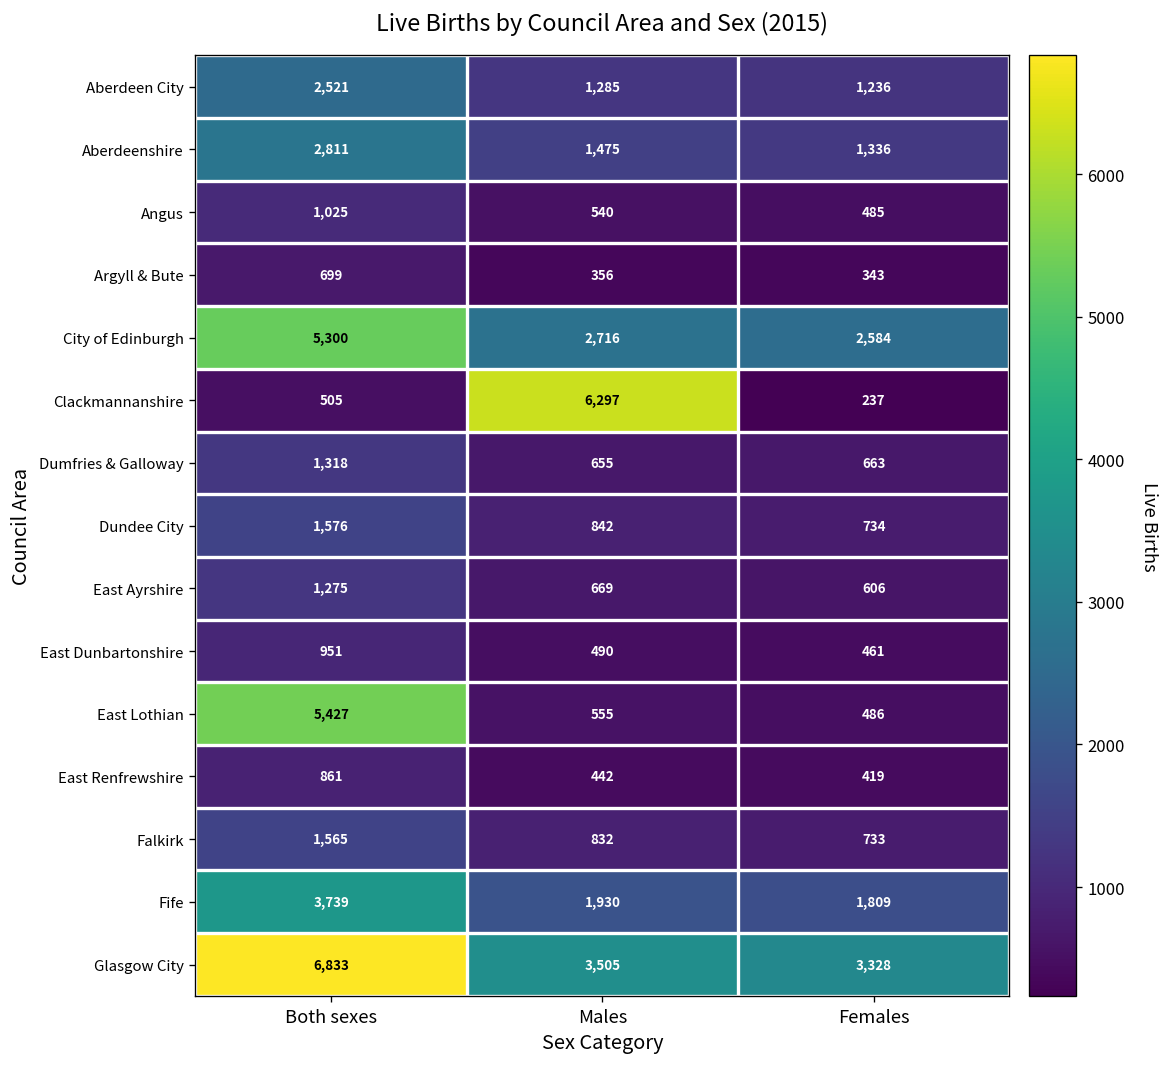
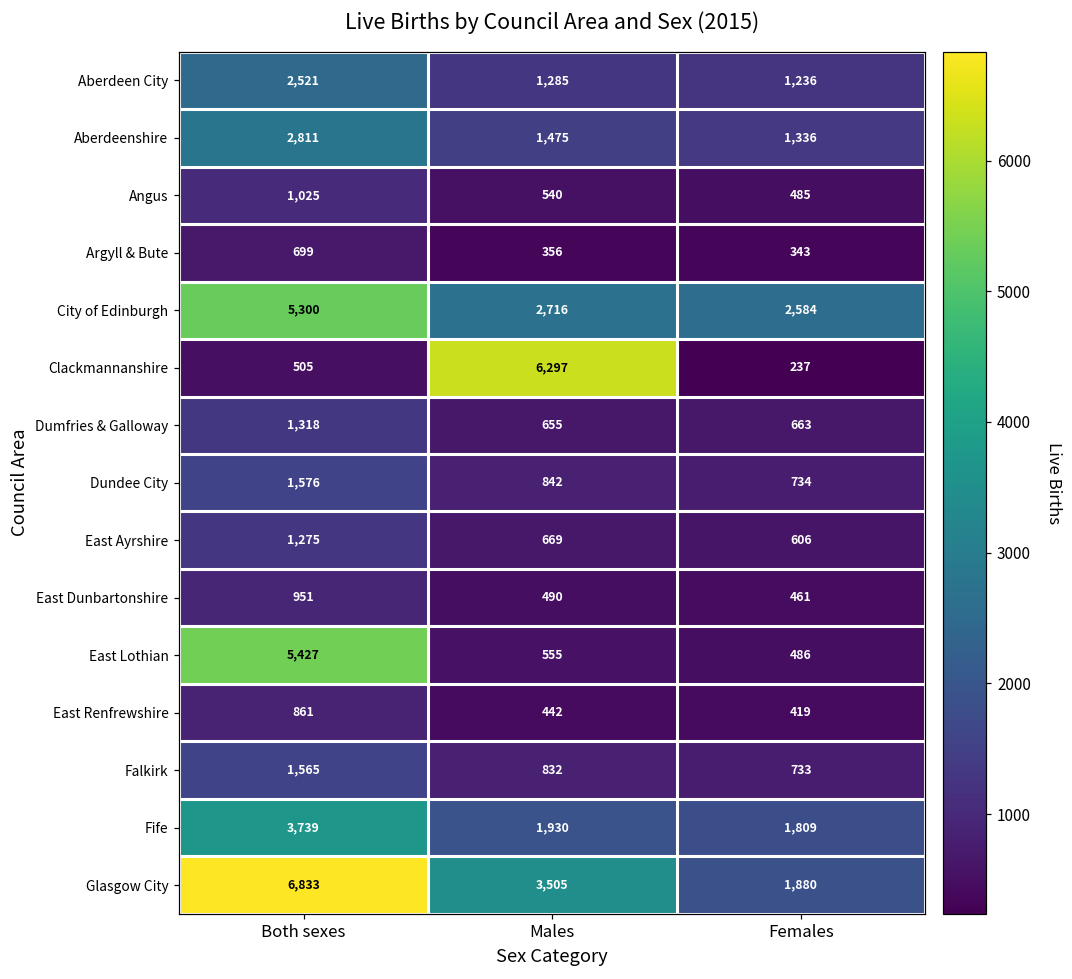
Glasgow City, Females: 3,328 -> 1,880
